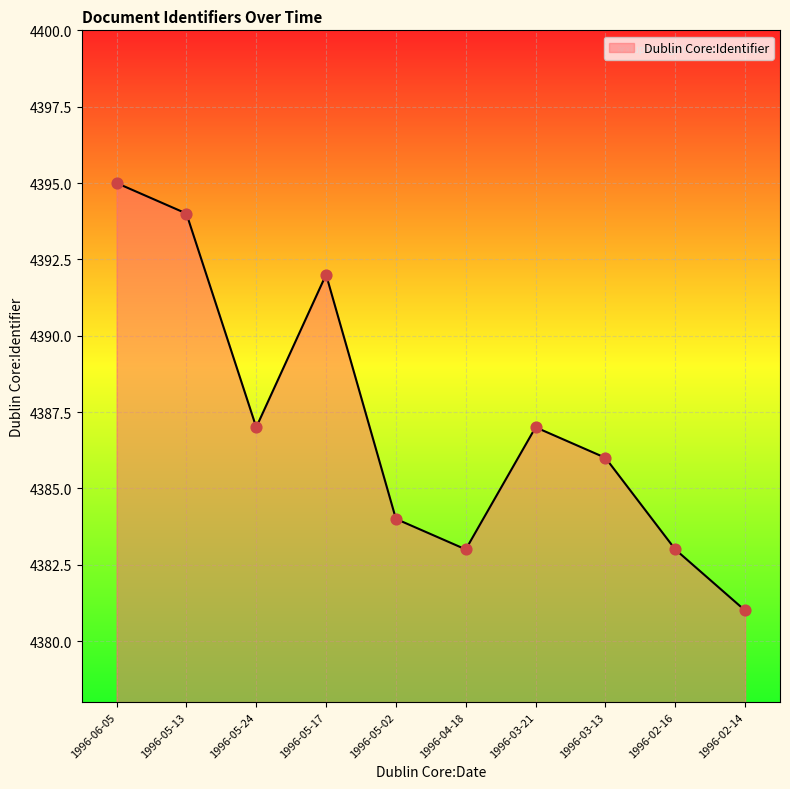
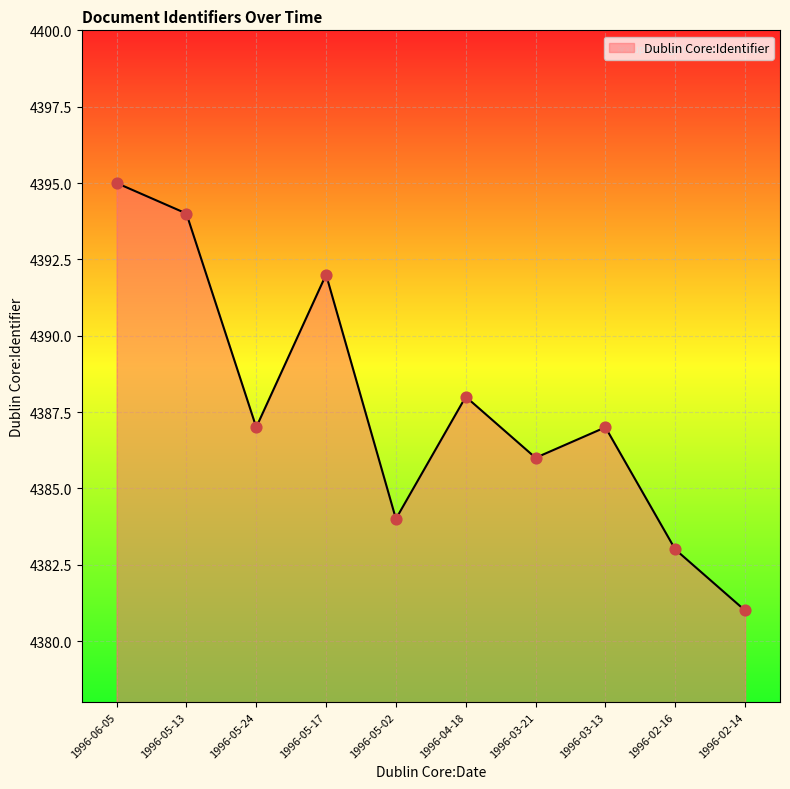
1996-04-18: 4383 -> 4388
1996-03-21: 4387 -> 4386
1996-03-13: 4386 -> 4387
